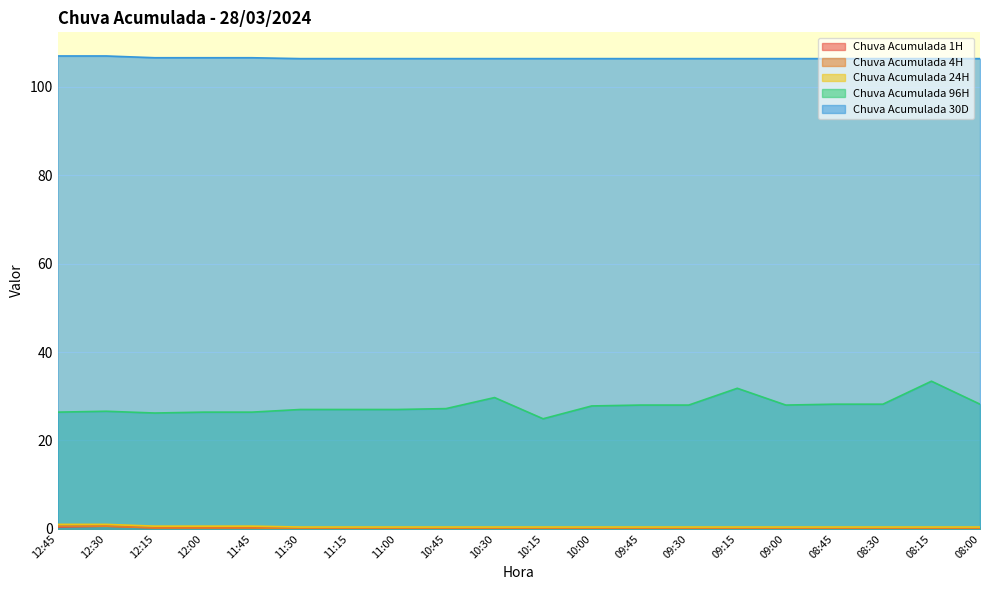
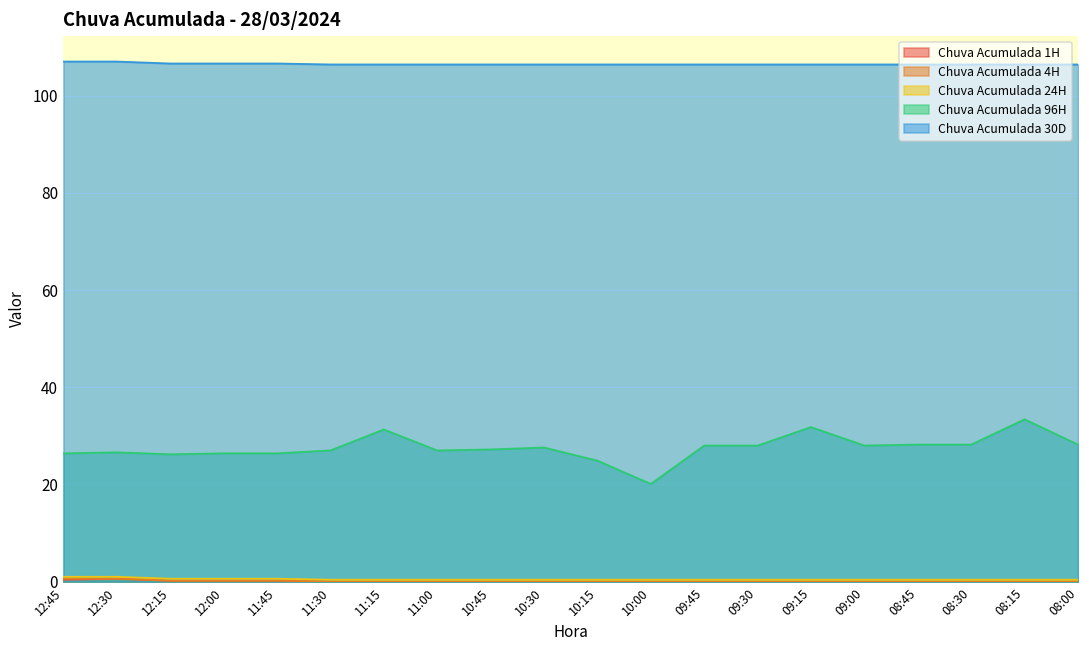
Chuva Acumulada 96H, 11:15: 27 -> 31
Chuva Acumulada 96H, 10:30: 30 -> 28
Chuva Acumulada 96H, 10:00: 28 -> 20
